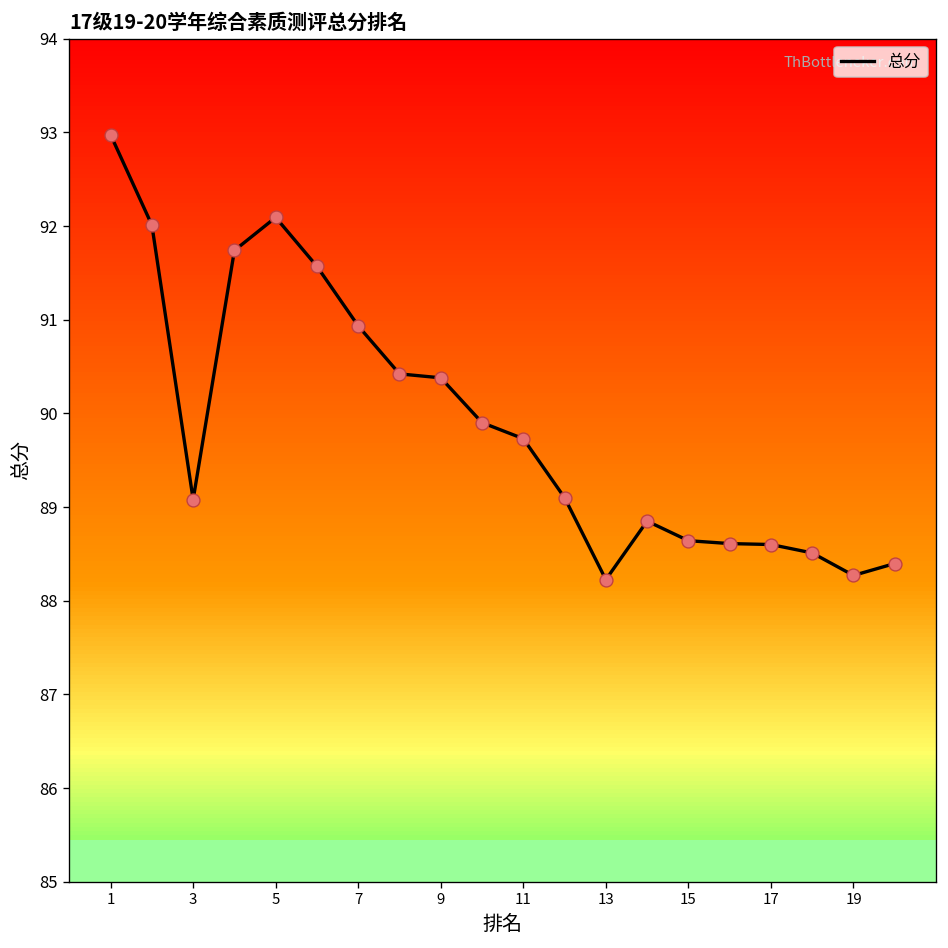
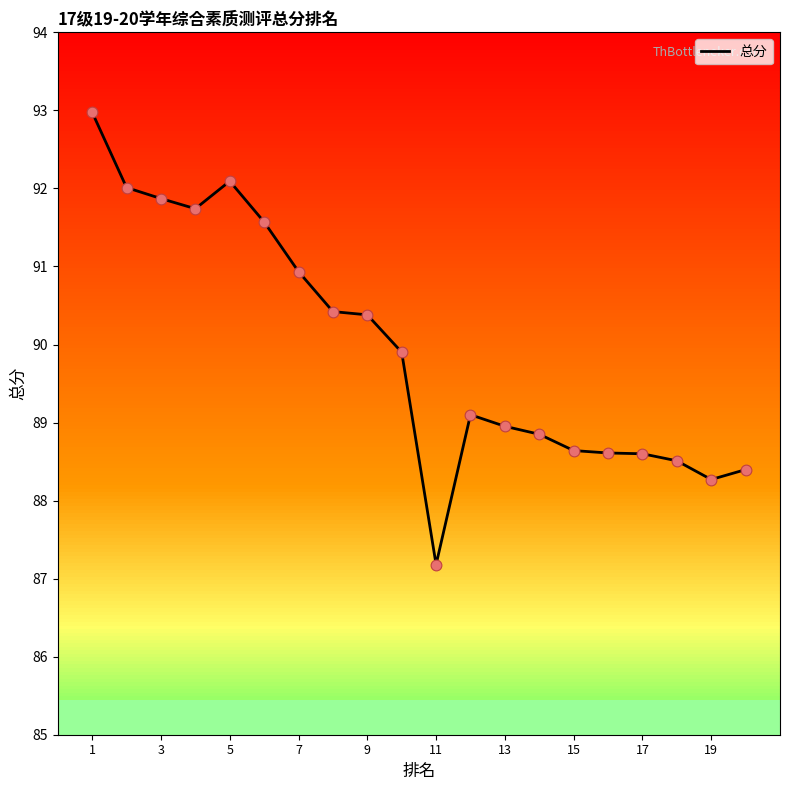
总分, 3: 89.1 -> 91.9
总分, 11: 89.7 -> 87.2
总分, 13: 88.2 -> 89.0
